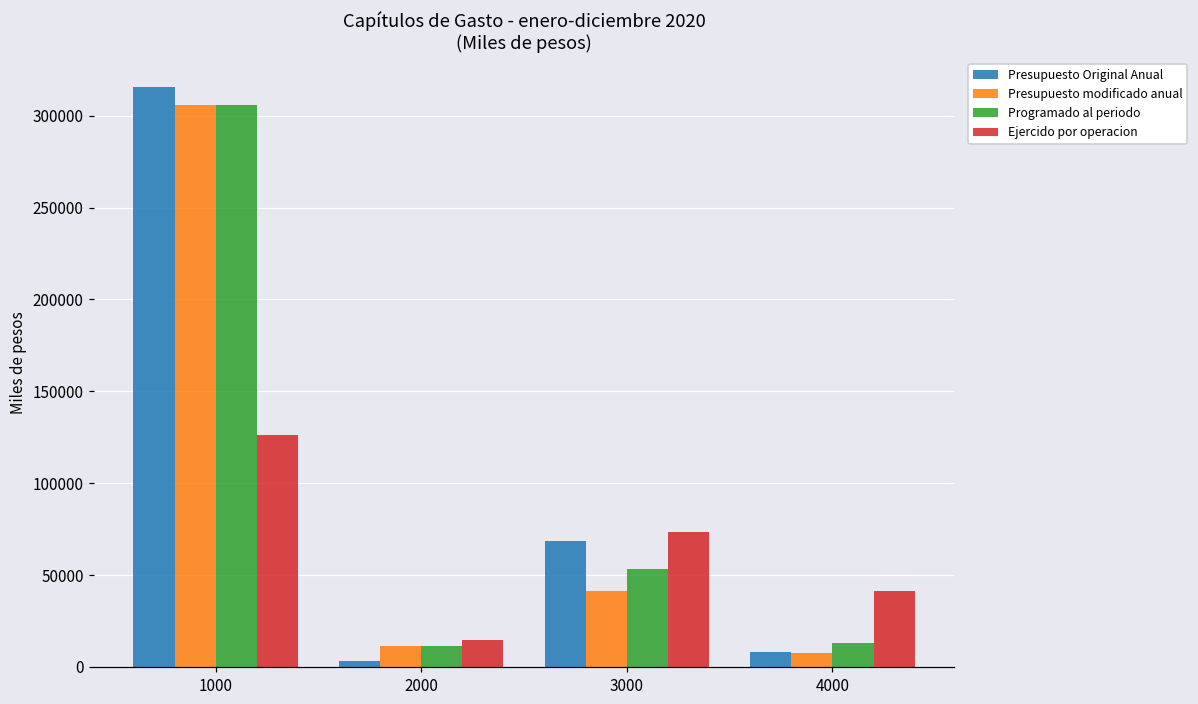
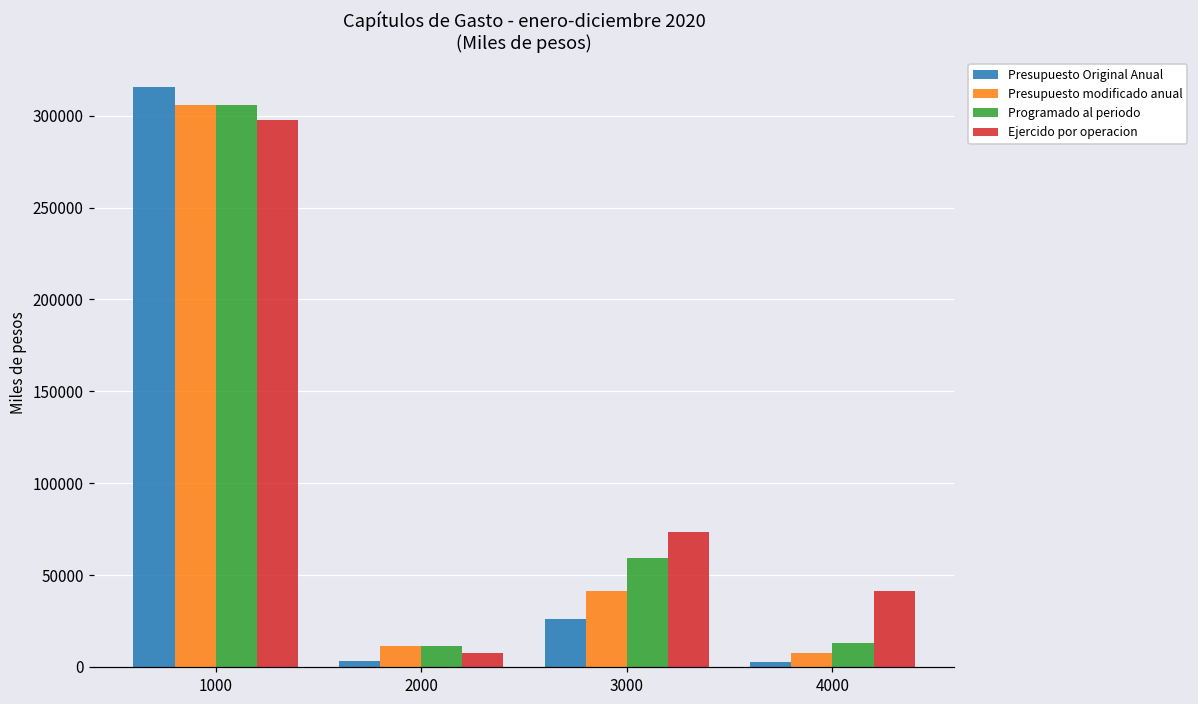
Ejercido por operacion, 1000: 126000 -> 297000
Ejercido por operacion, 2000: 15000 -> 7000
Presupuesto Original Anual, 3000: 68000 -> 26000
Programado al periodo, 3000: 53000 -> 59000
Presupuesto Original Anual, 4000: 8000 -> 3000
